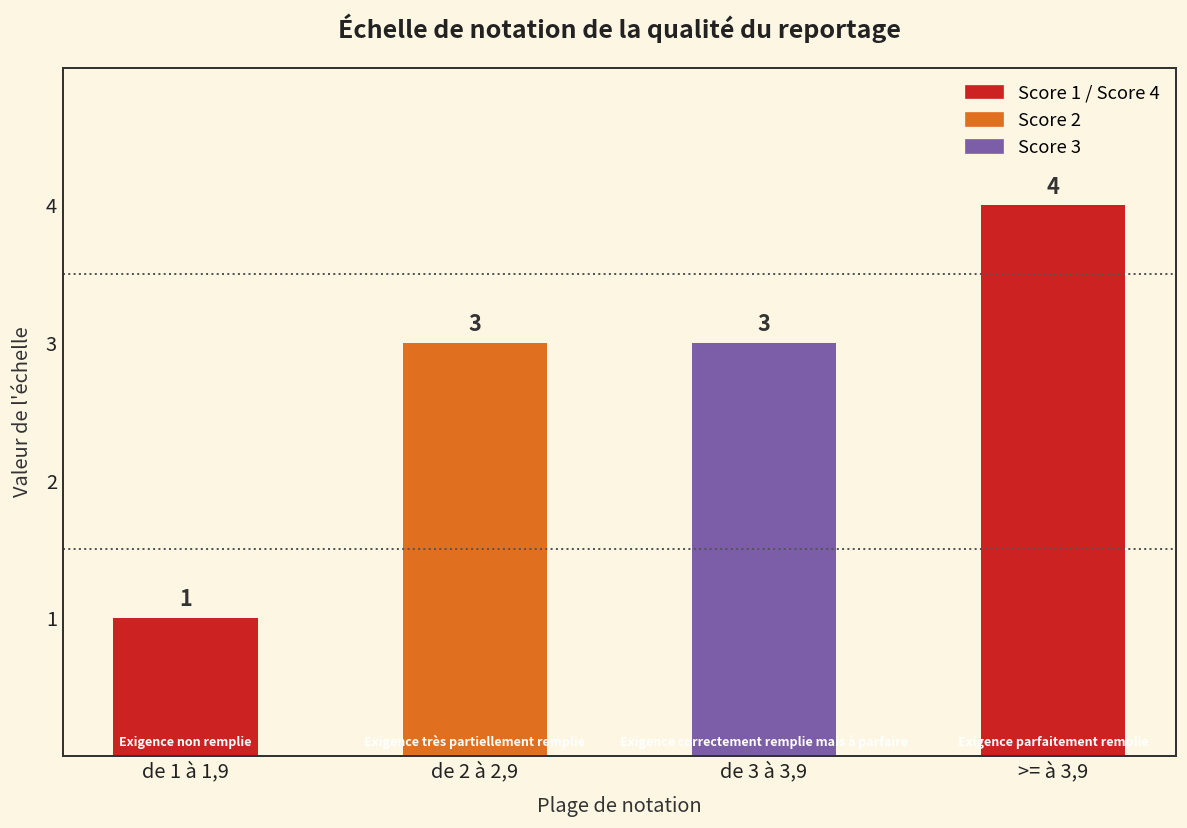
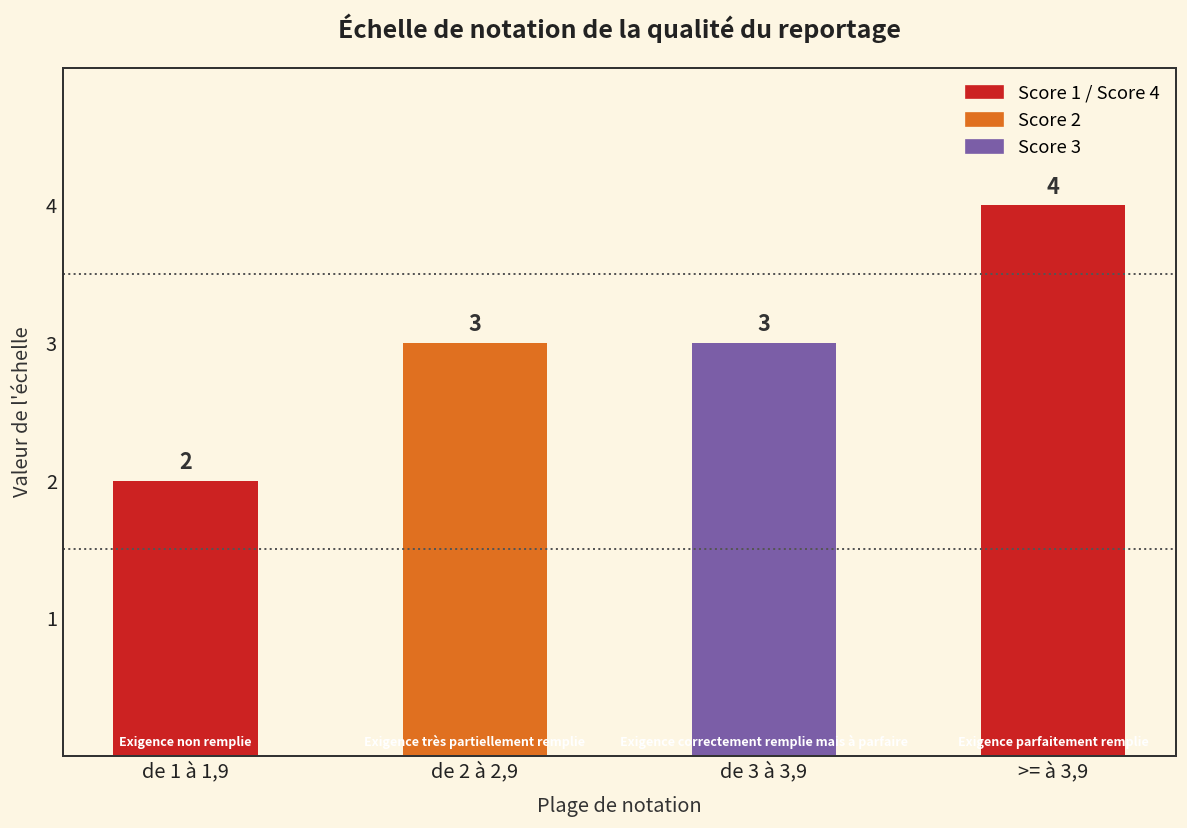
de 1 à 1,9: 1 -> 2
